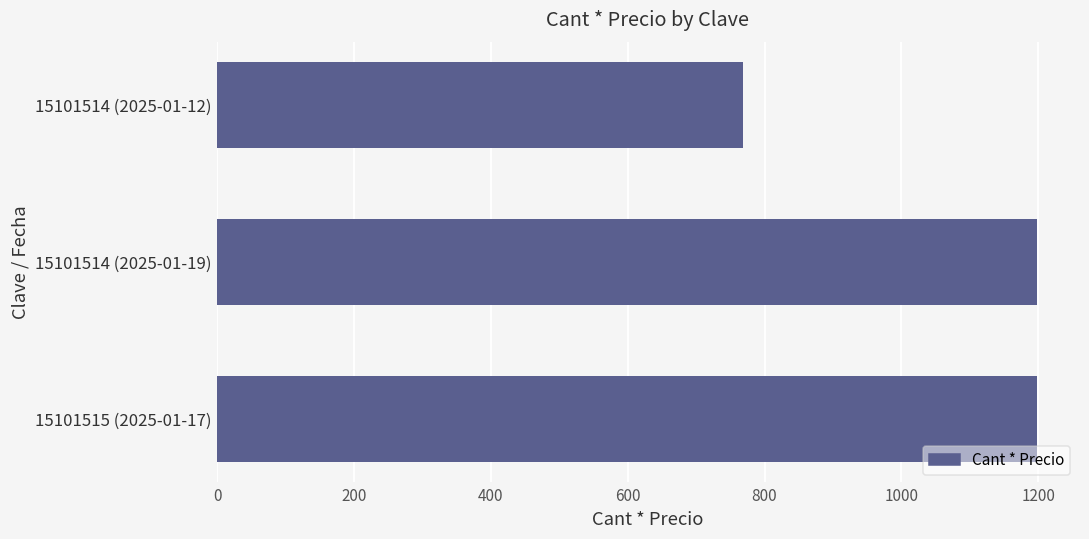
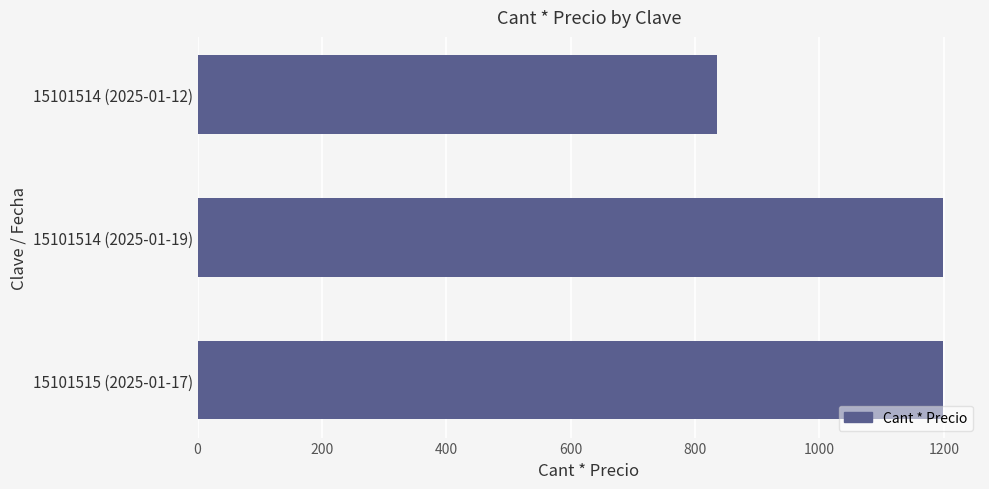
15101514 (2025-01-12): 770 -> 830
